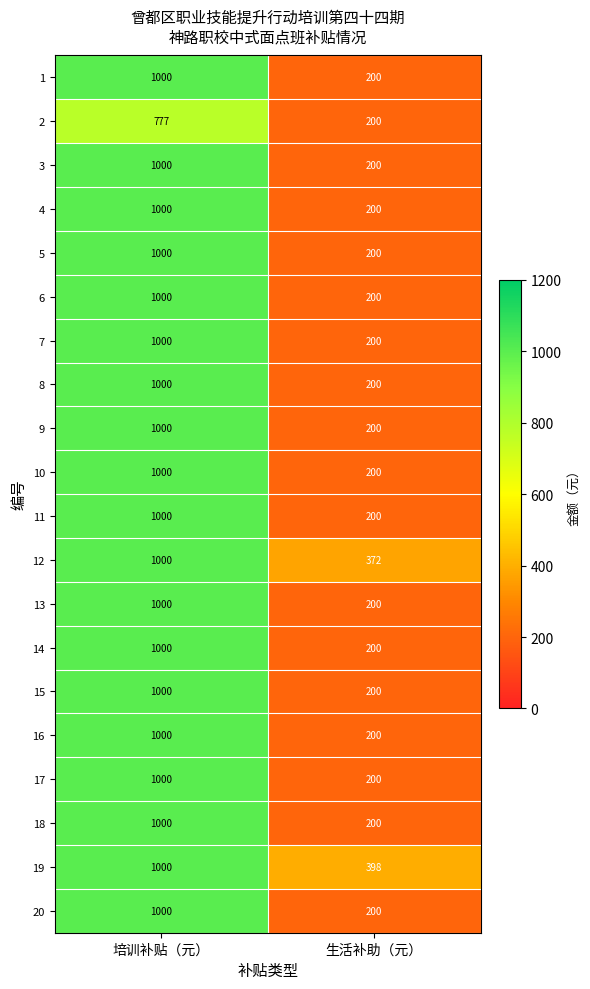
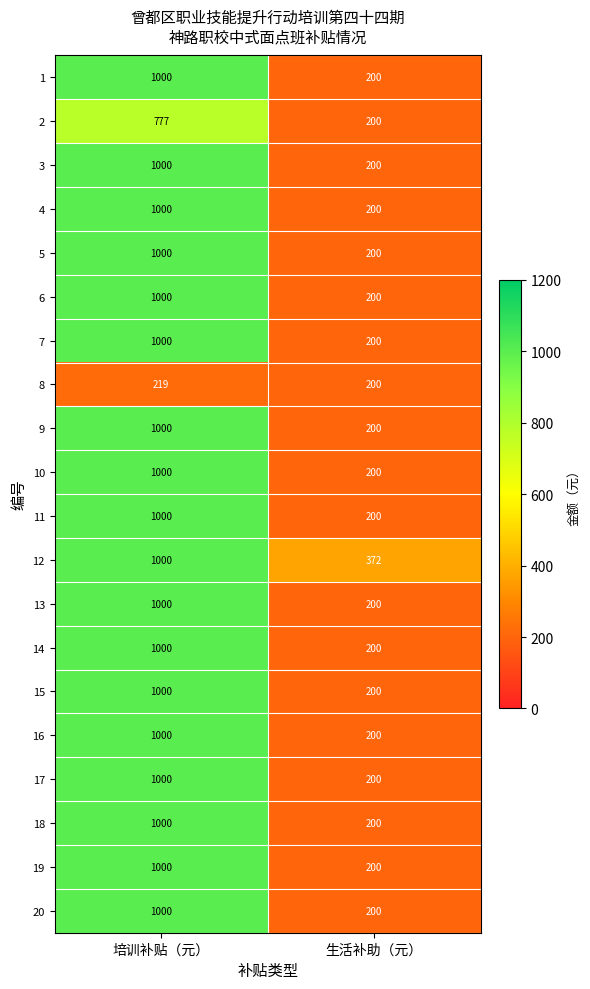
8, 培训补贴（元）: 1000 -> 219
19, 生活补助（元）: 398 -> 200
